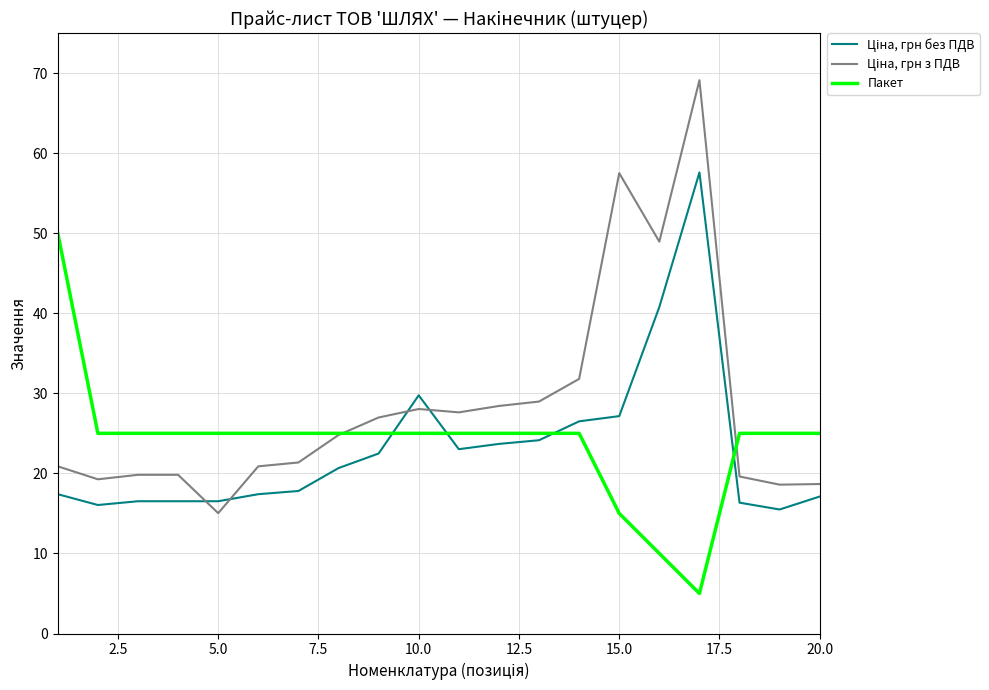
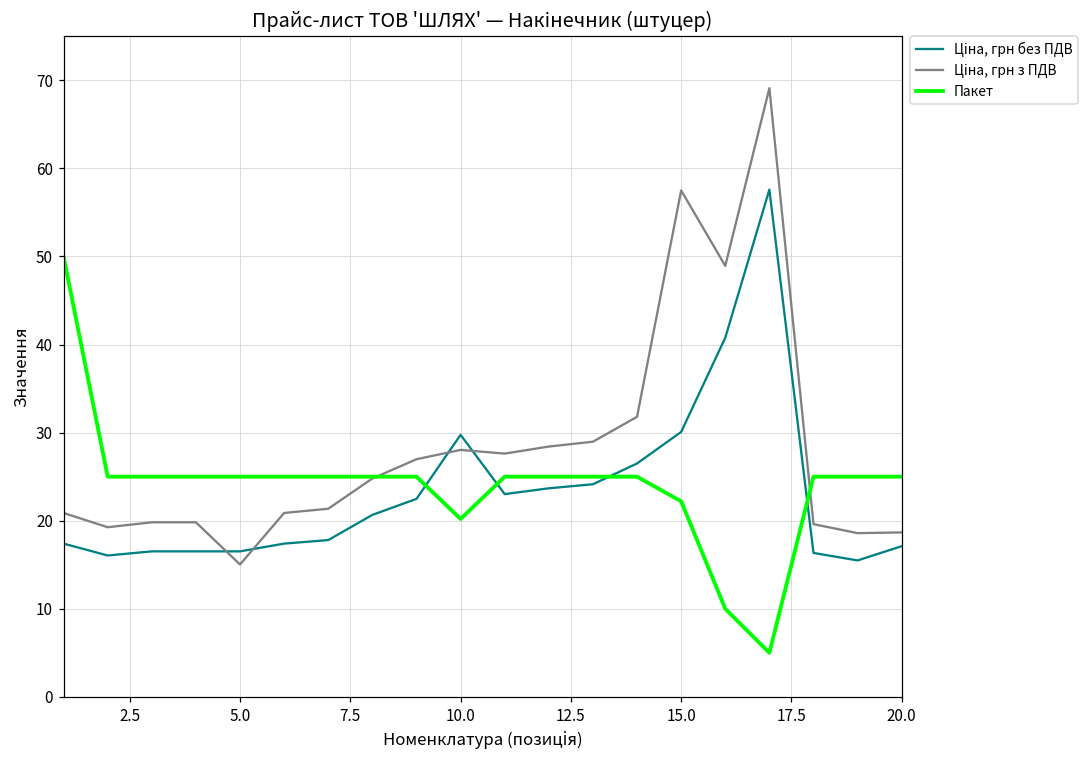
Пакет, 10.0: 25 -> 20
Ціна, грн без ПДВ, 15.0: 27 -> 30
Пакет, 15.0: 15 -> 22
